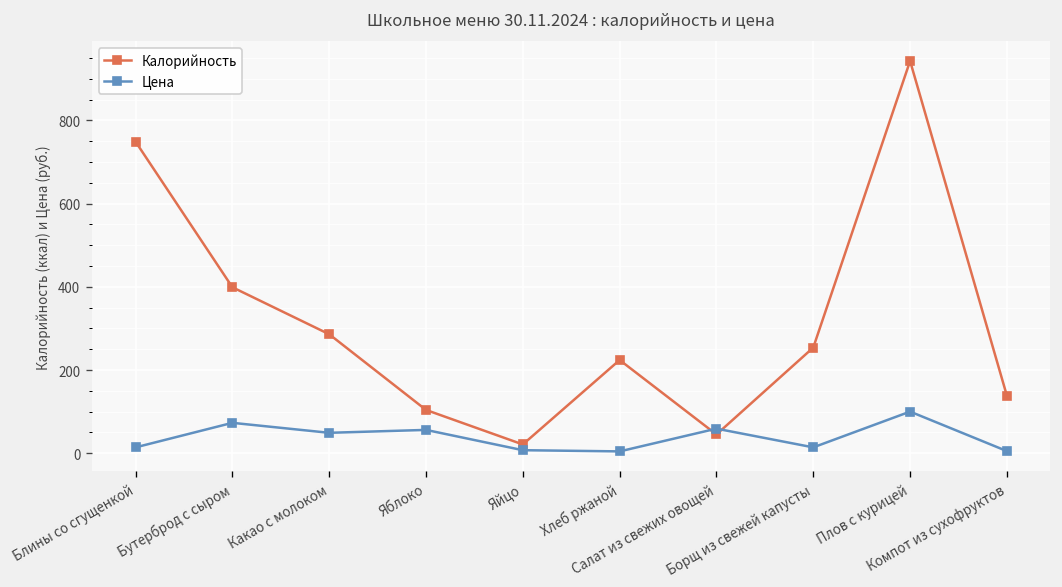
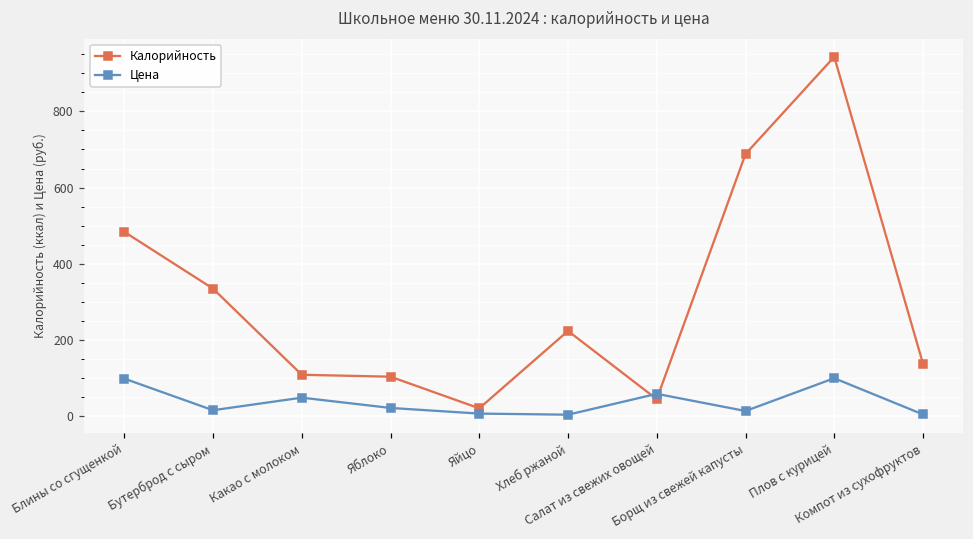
Калорийность, Блины со сгущенкой: 750 -> 480
Цена, Блины со сгущенкой: 10 -> 100
Калорийность, Бутерброд с сыром: 400 -> 340
Цена, Бутерброд с сыром: 70 -> 20
Калорийность, Какао с молоком: 290 -> 110
Цена, Яблоко: 60 -> 20
Калорийность, Борщ из свежей капусты: 250 -> 690
